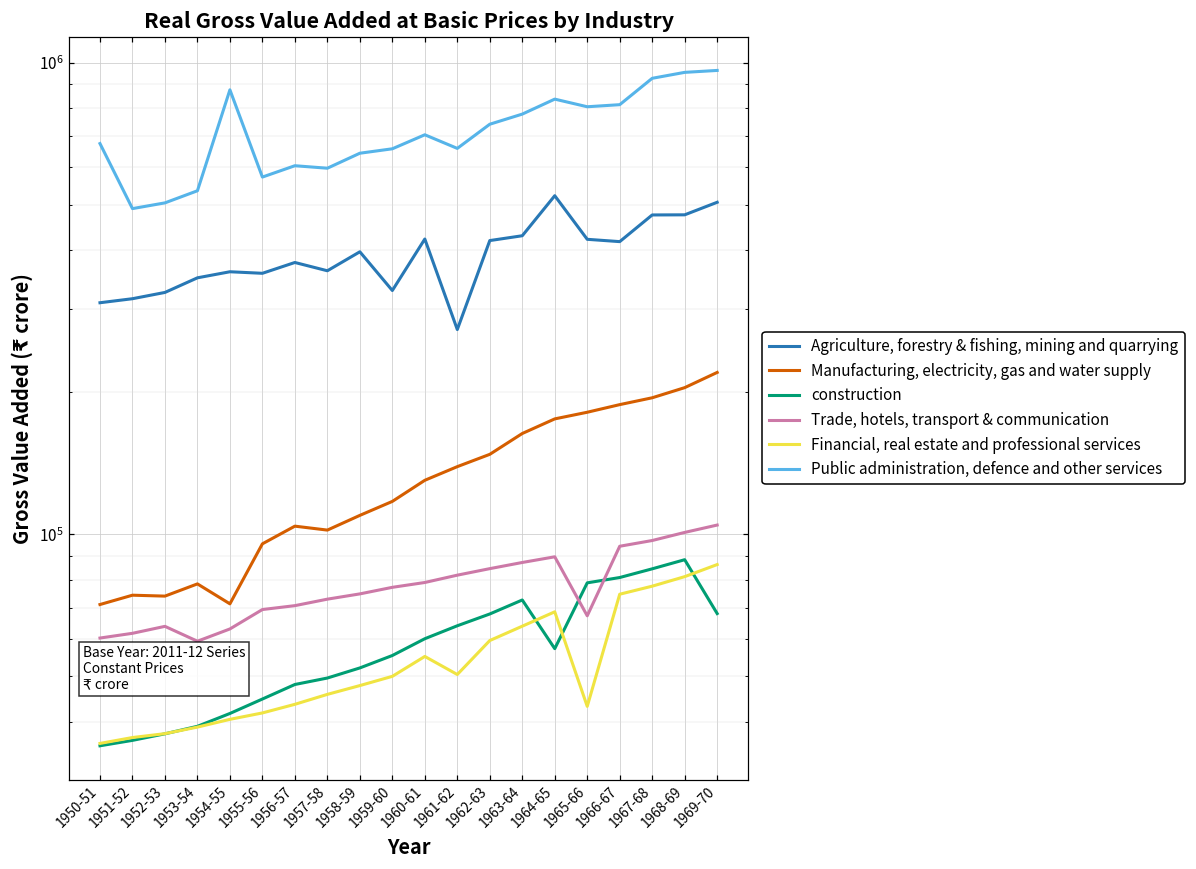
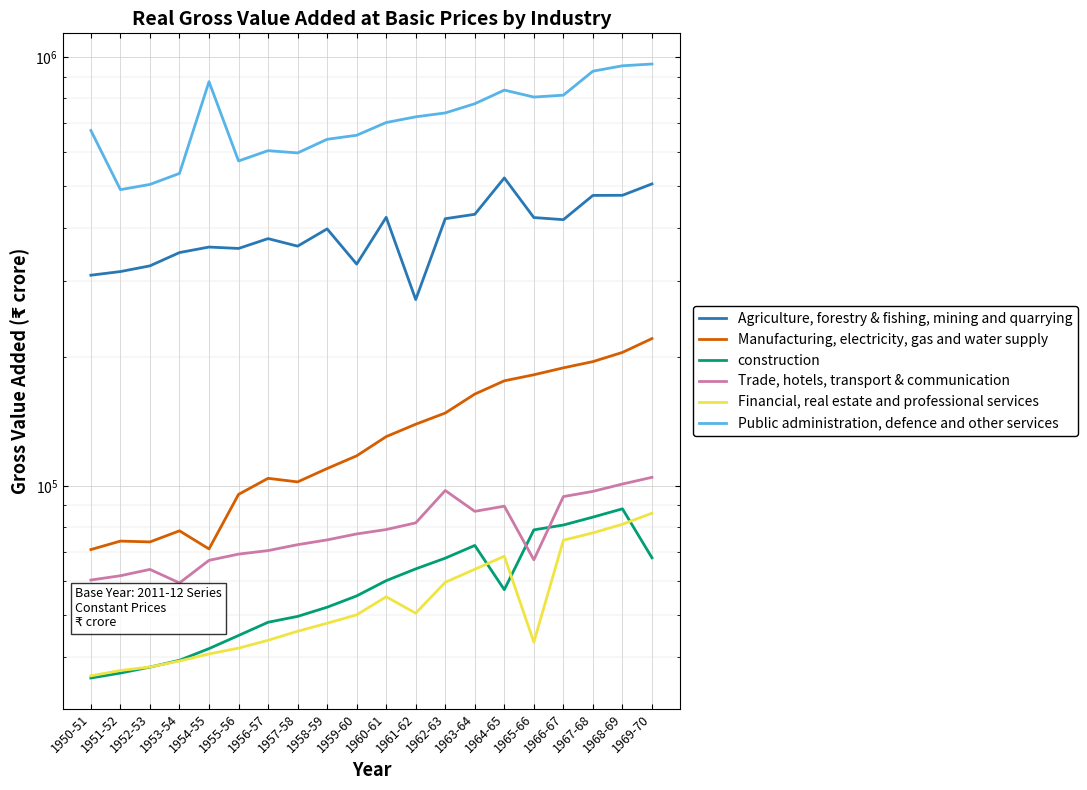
Trade, hotels, transport & communication, 1954-55: 63000 -> 67000
Public administration, defence and other services, 1961-62: 660000 -> 720000
Trade, hotels, transport & communication, 1962-63: 85000 -> 98000
